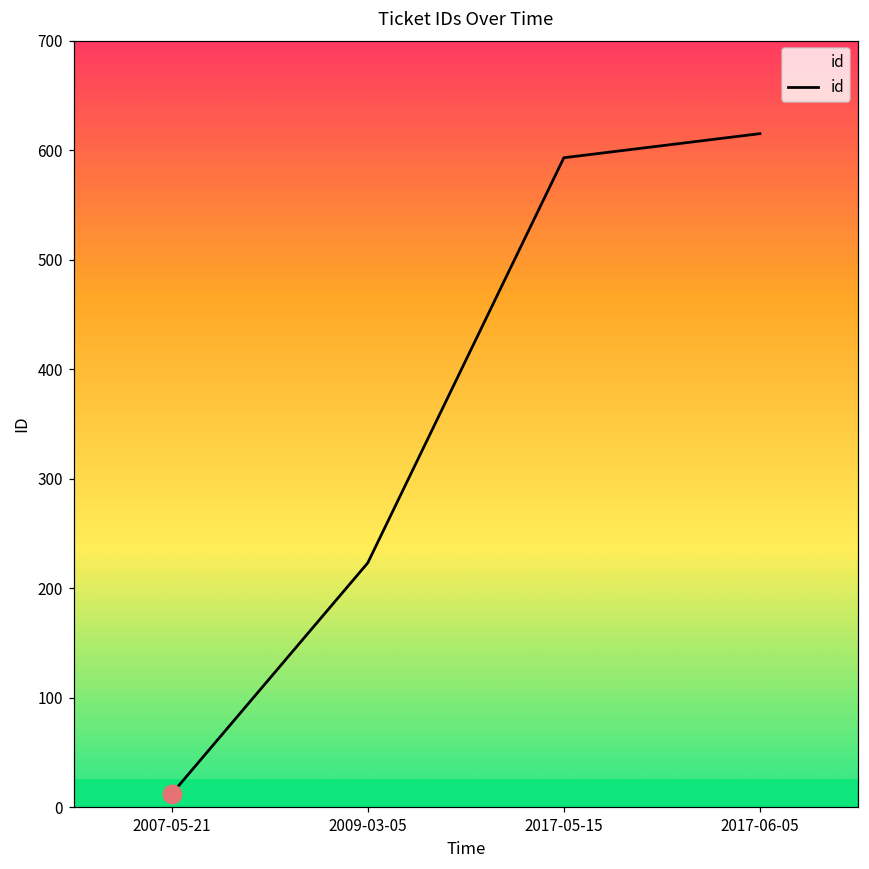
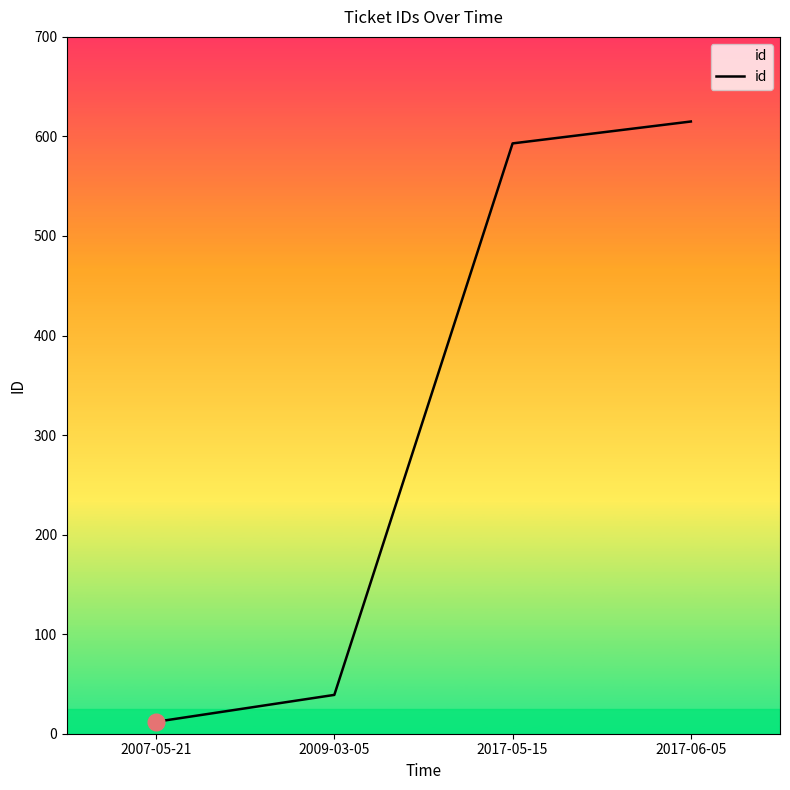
id, 2009-03-05: 220 -> 40
